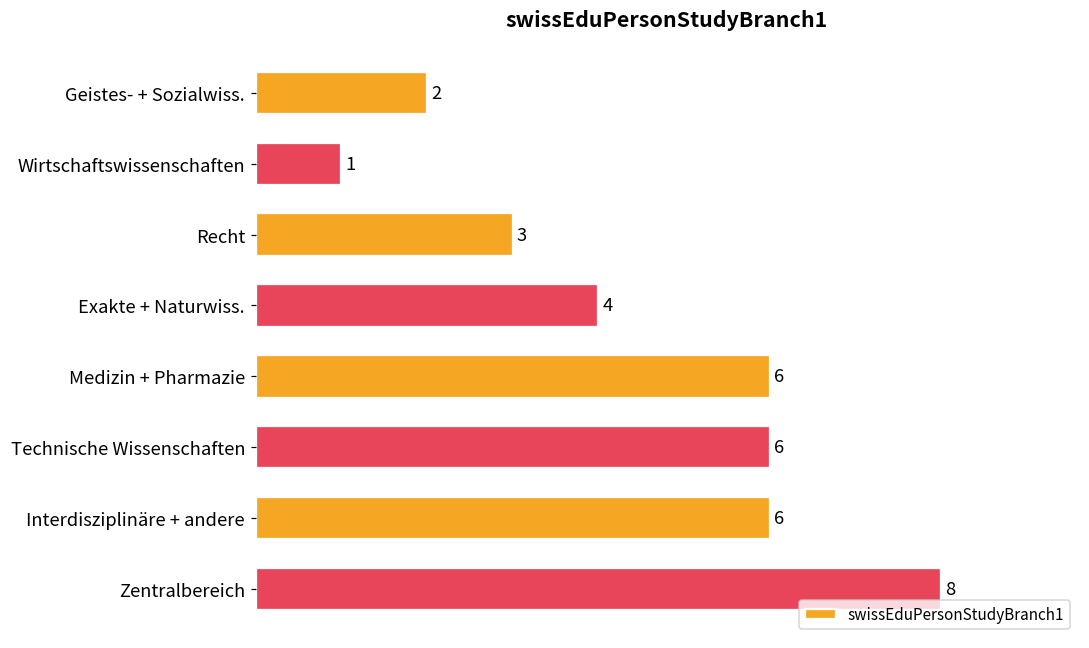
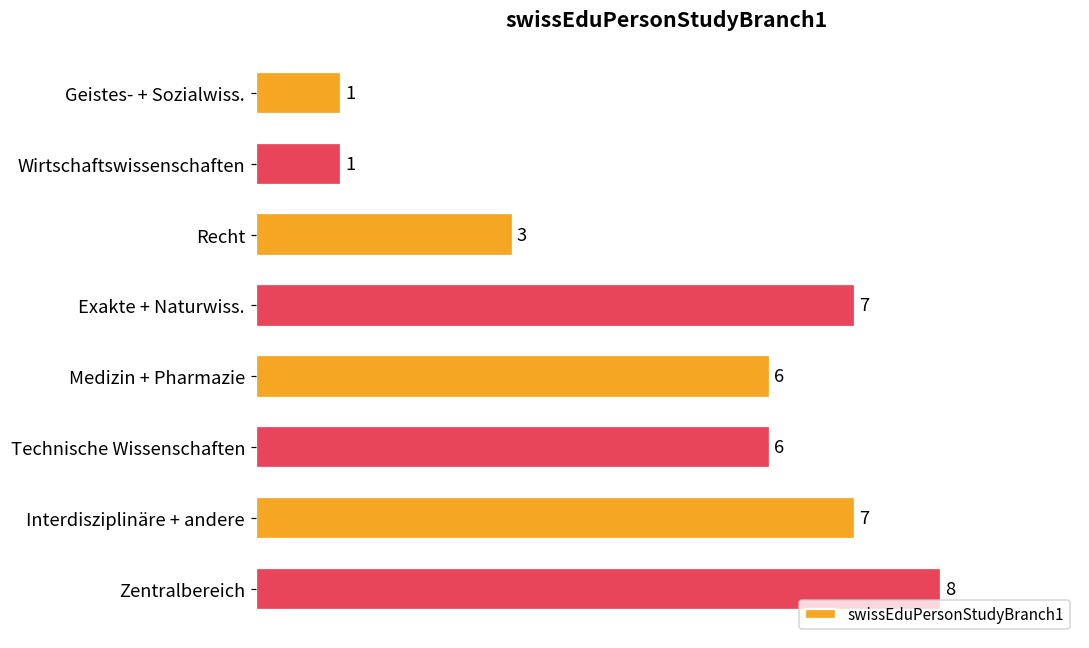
Geistes- + Sozialwiss.: 2 -> 1
Exakte + Naturwiss.: 4 -> 7
Interdisziplinäre + andere: 6 -> 7
